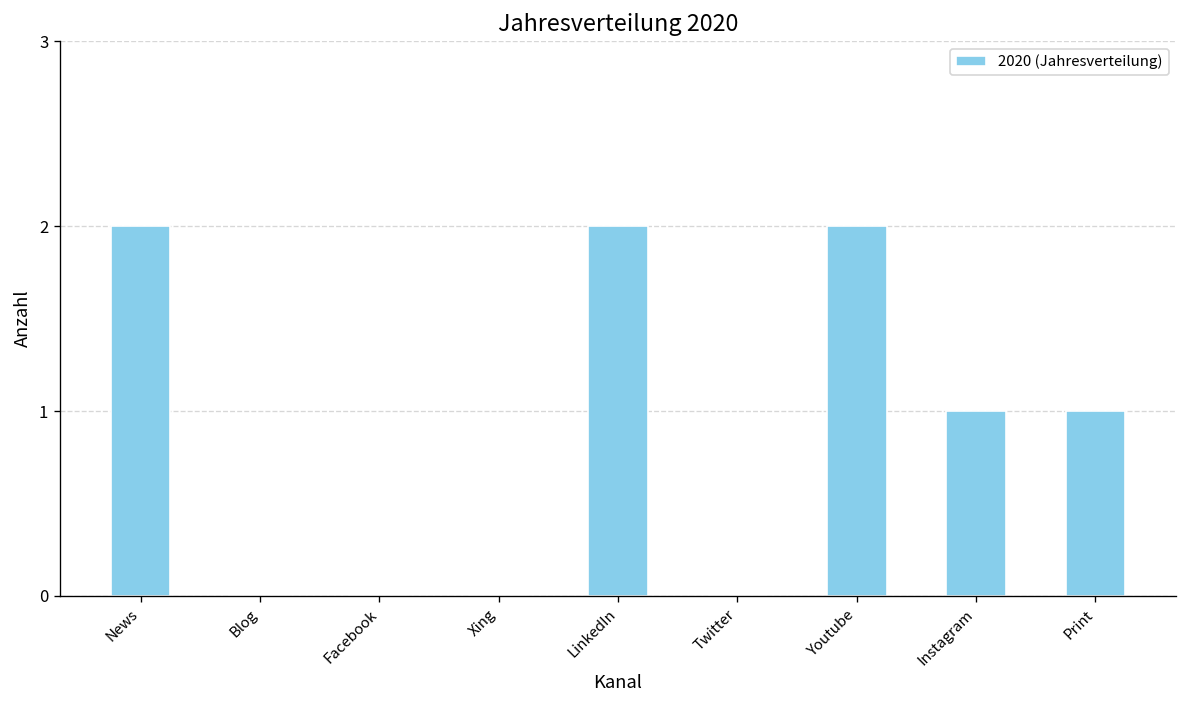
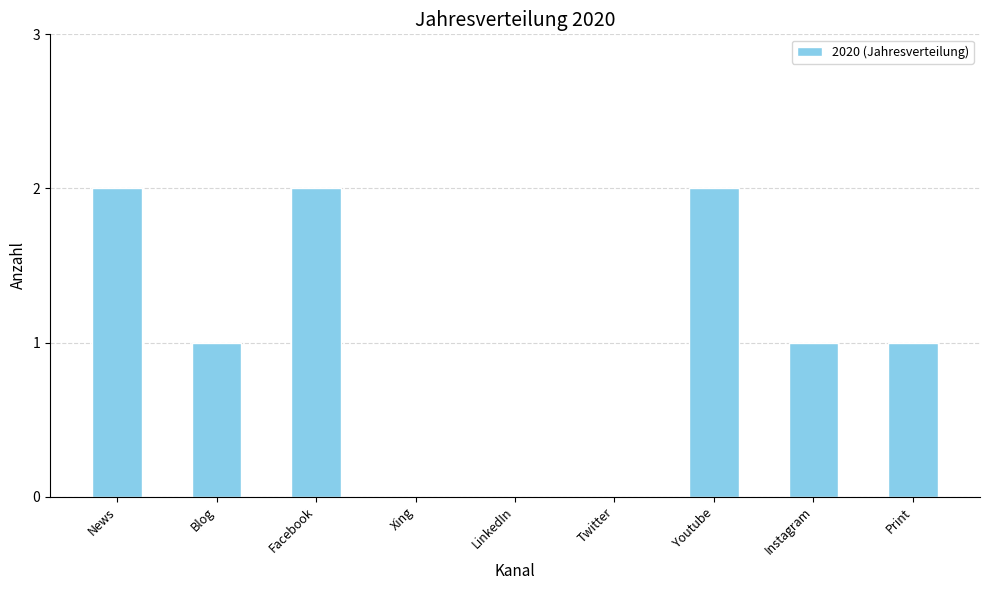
Blog: 0 -> 1
Facebook: 0 -> 2
LinkedIn: 2 -> 0
